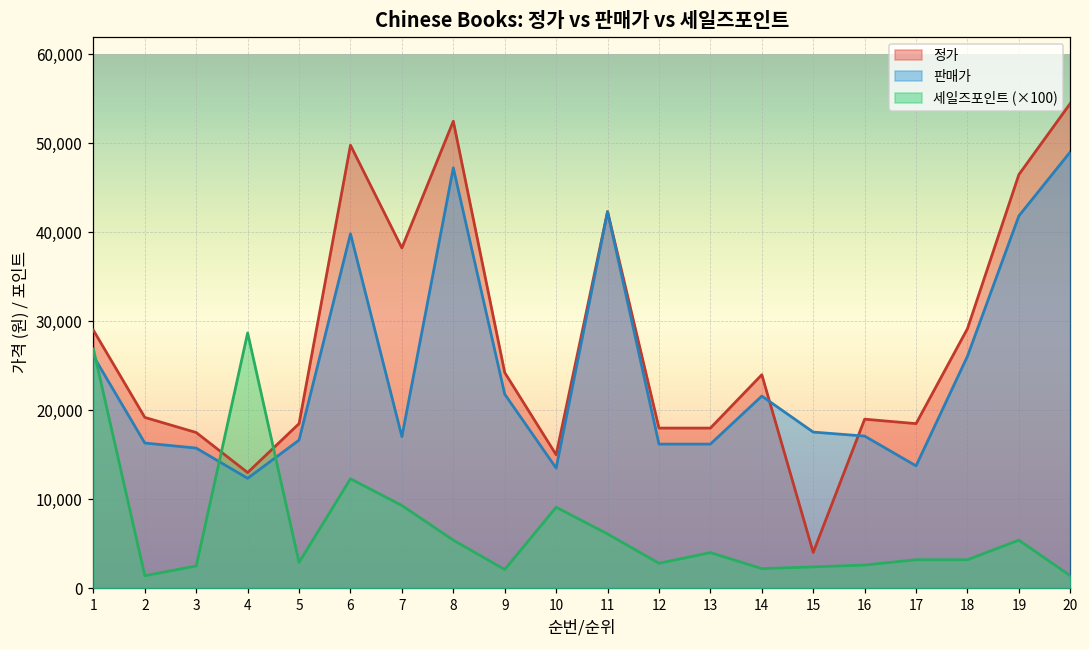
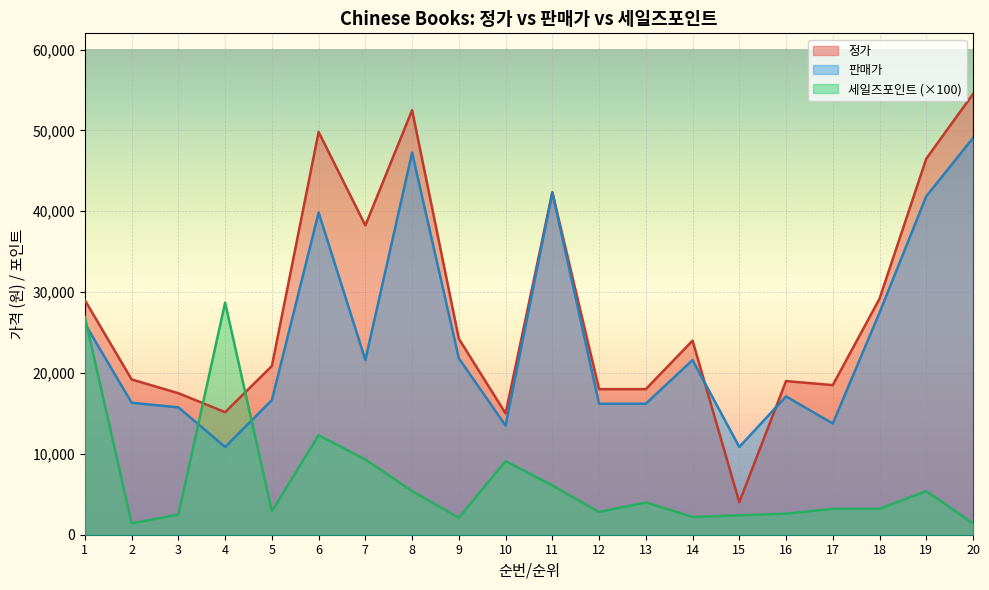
정가, 4: 13,000 -> 15,000
판매가, 4: 12,000 -> 11,000
정가, 5: 19,000 -> 21,000
판매가, 7: 17,000 -> 22,000
판매가, 15: 18,000 -> 11,000
판매가, 18: 26,000 -> 27,000
